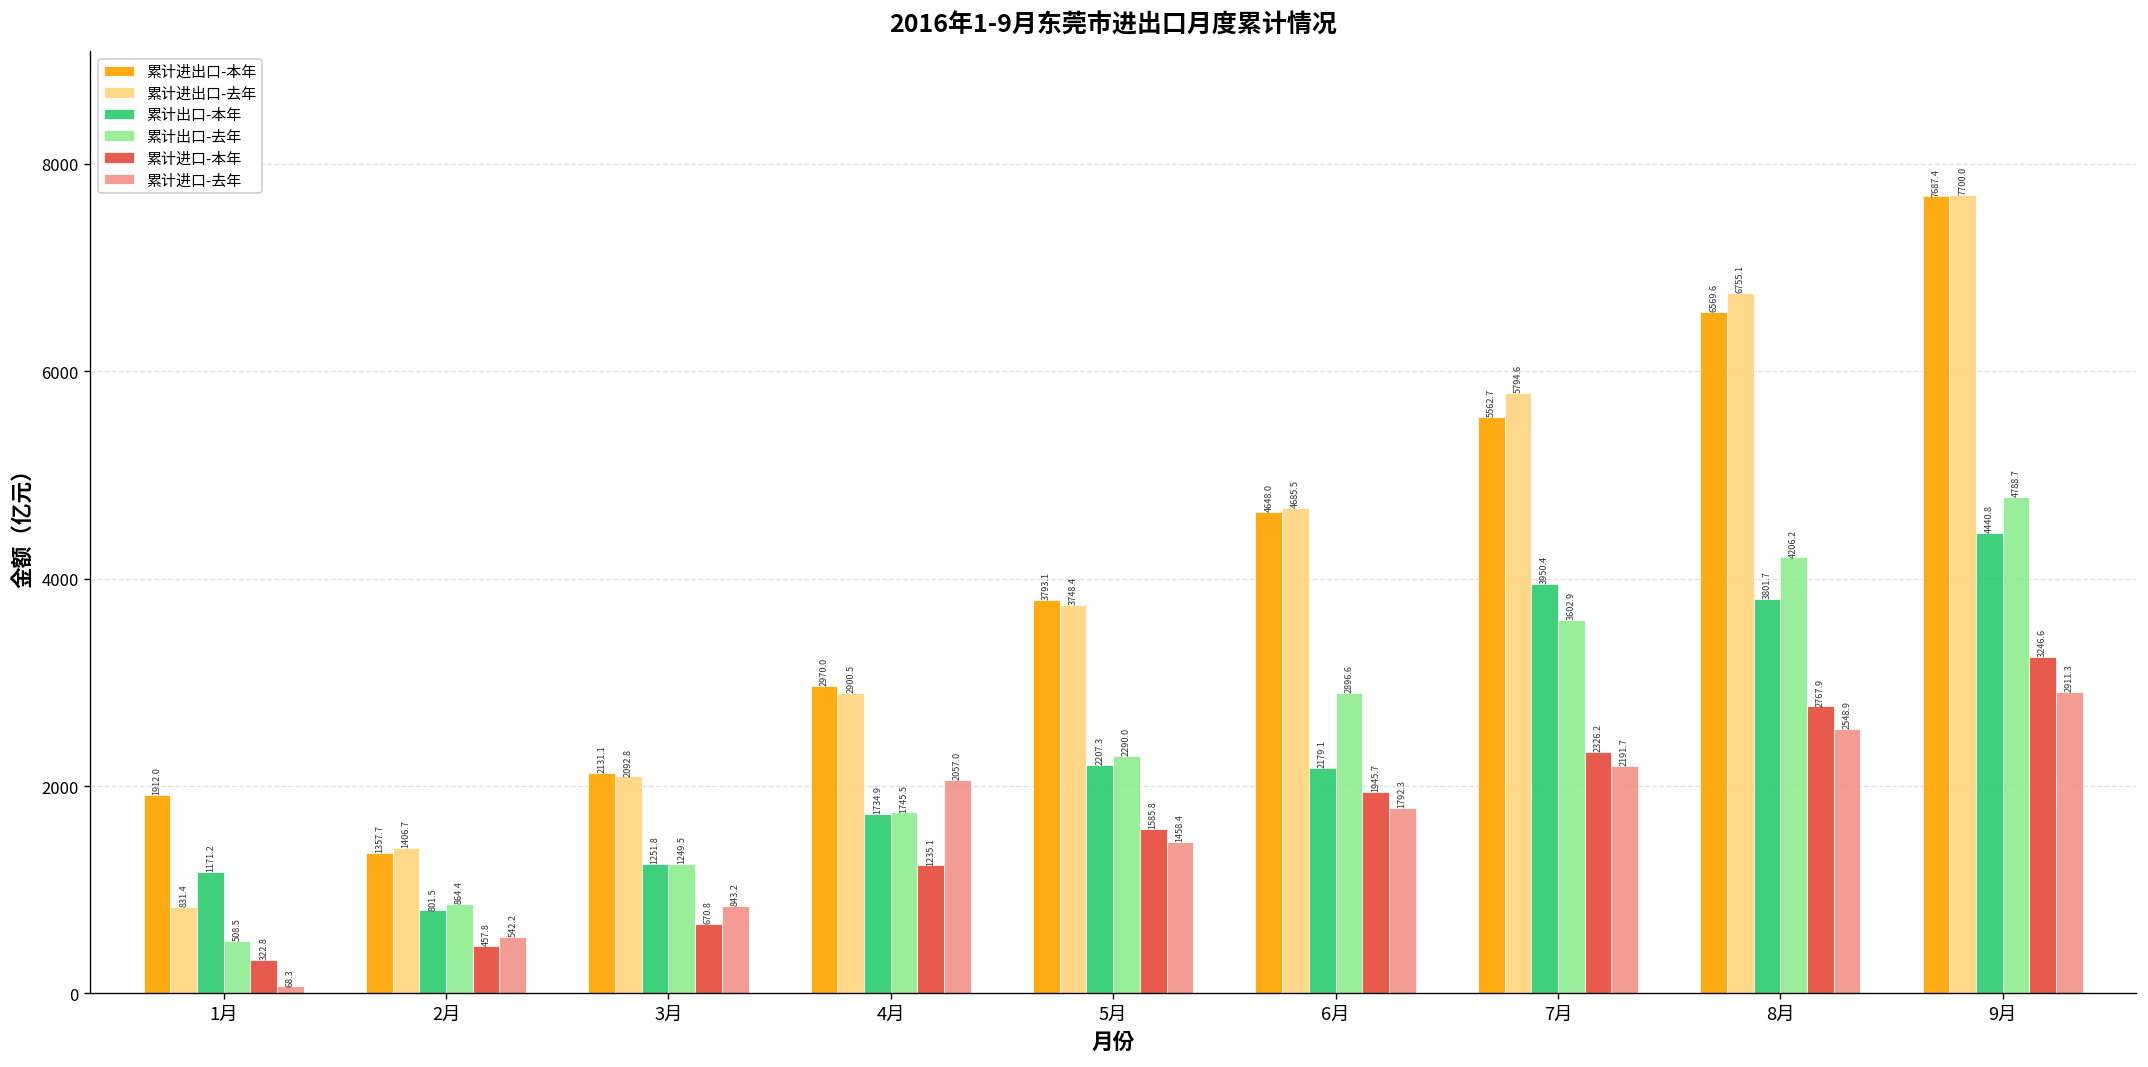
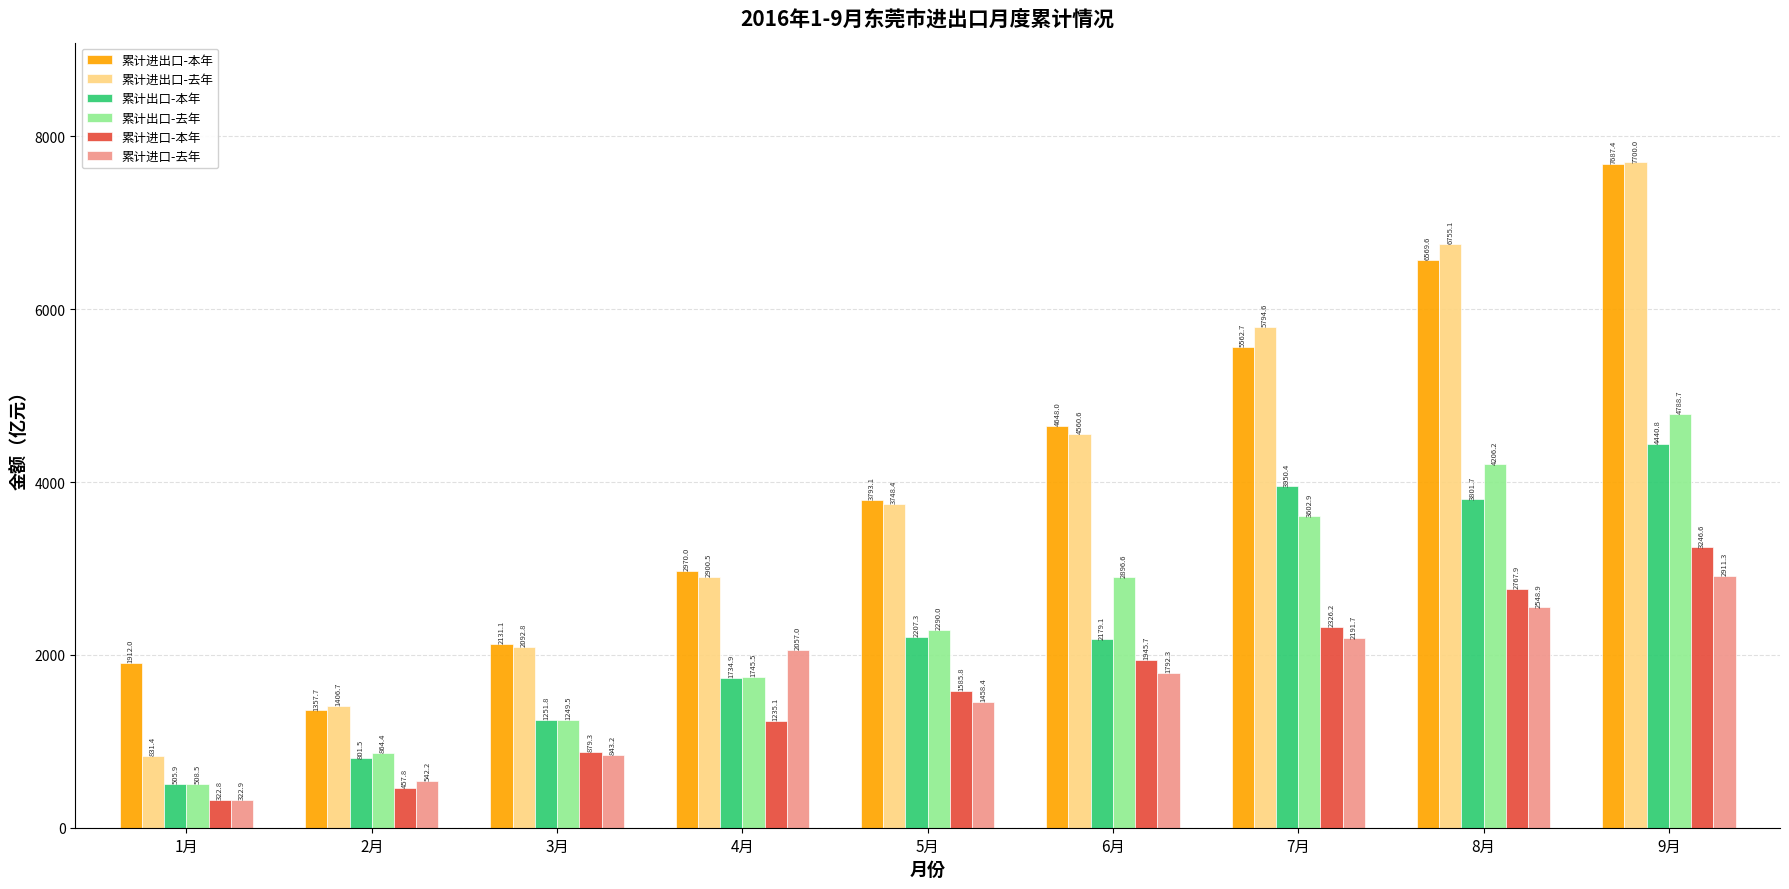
累计出口-本年, 1月: 1171.2 -> 505.9
累计进口-去年, 1月: 68.3 -> 322.9
累计进口-本年, 3月: 670.8 -> 879.3
累计进出口-去年, 6月: 4685.5 -> 4560.6
